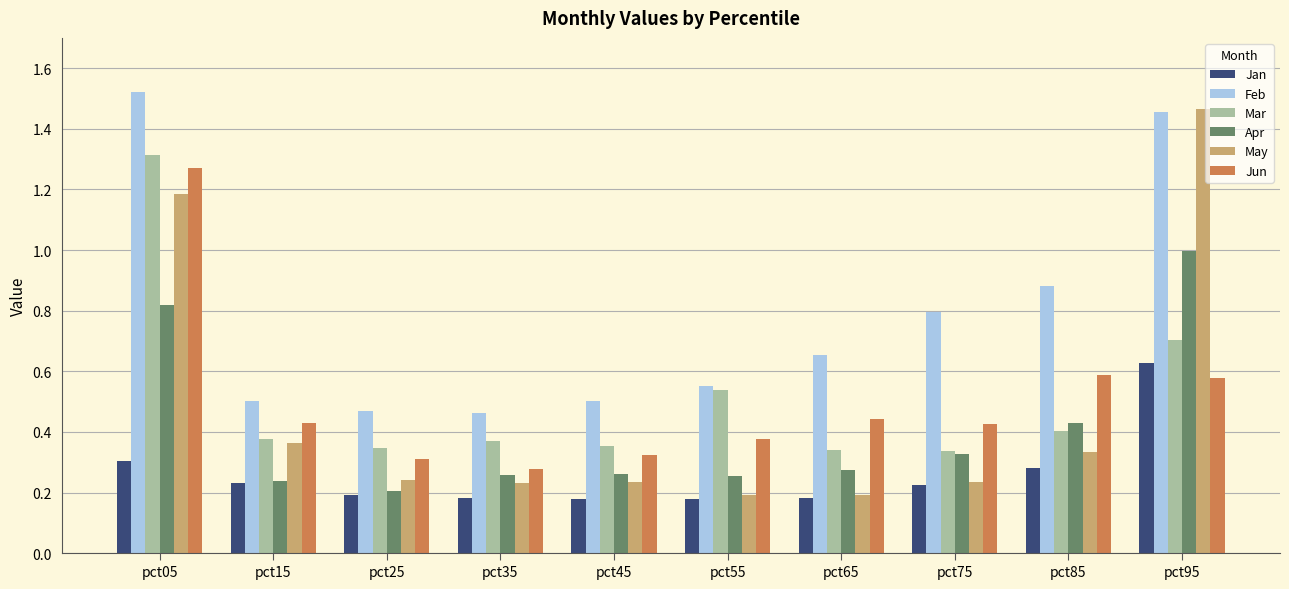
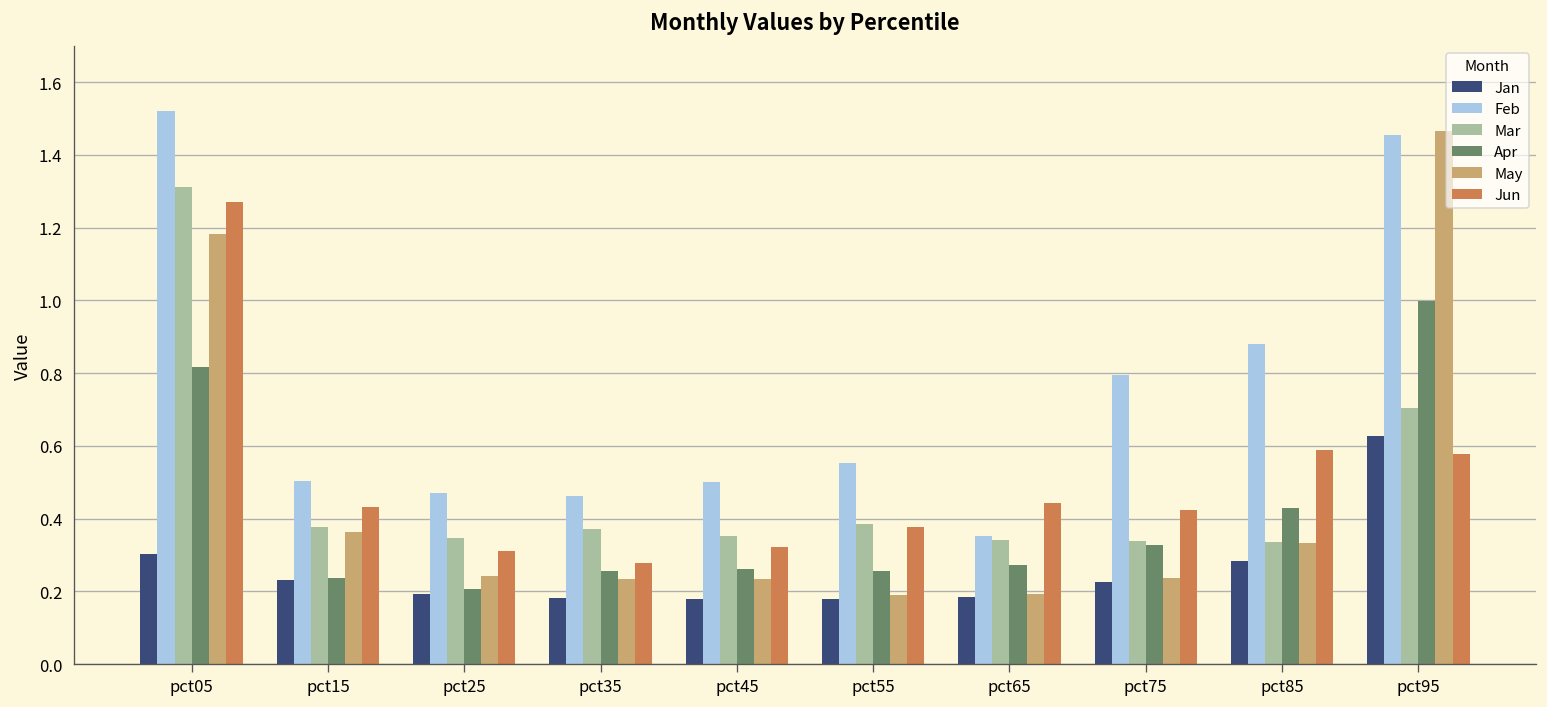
Mar, pct55: 0.54 -> 0.38
Feb, pct65: 0.65 -> 0.35
Mar, pct85: 0.40 -> 0.34
